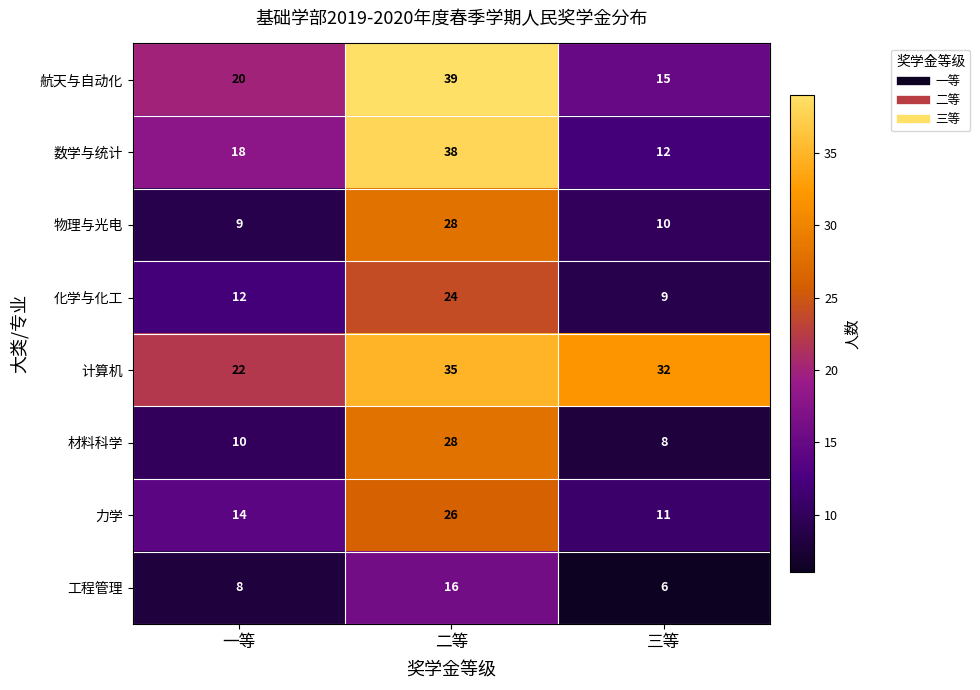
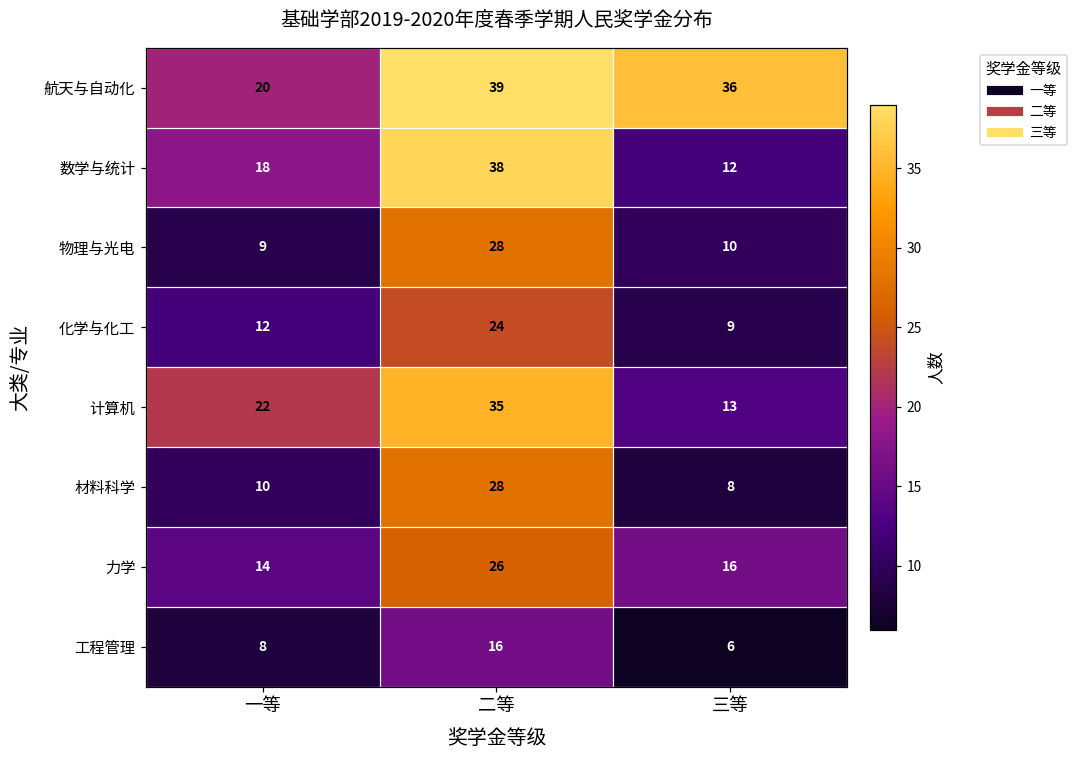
航天与自动化, 三等: 15 -> 36
计算机, 三等: 32 -> 13
力学, 三等: 11 -> 16
